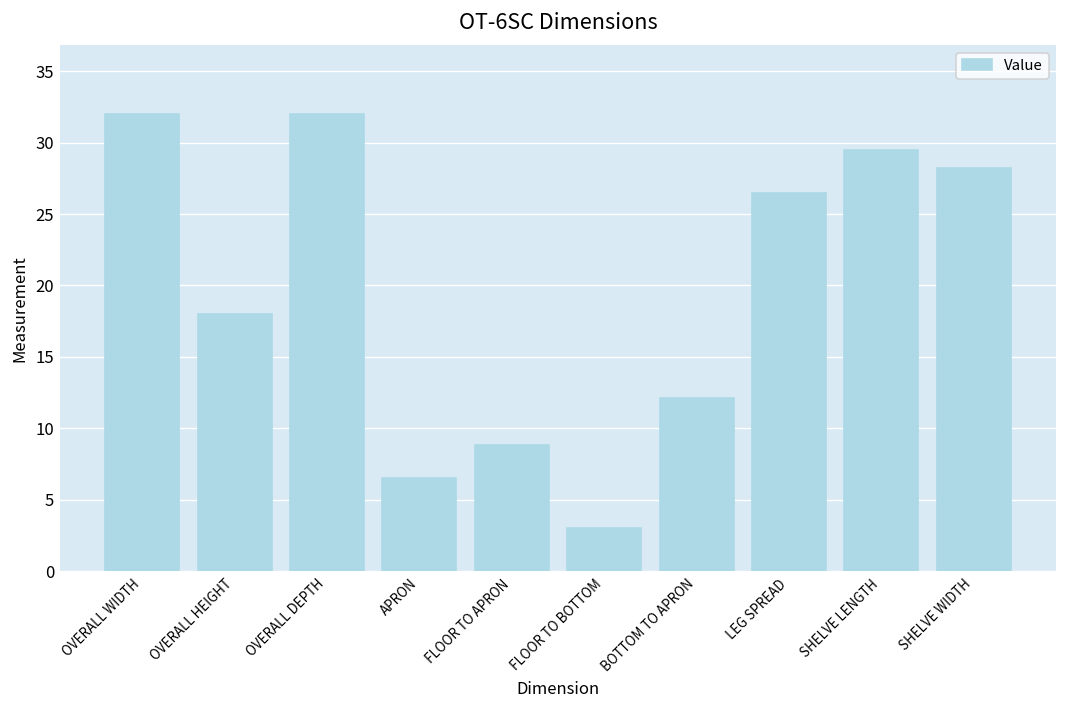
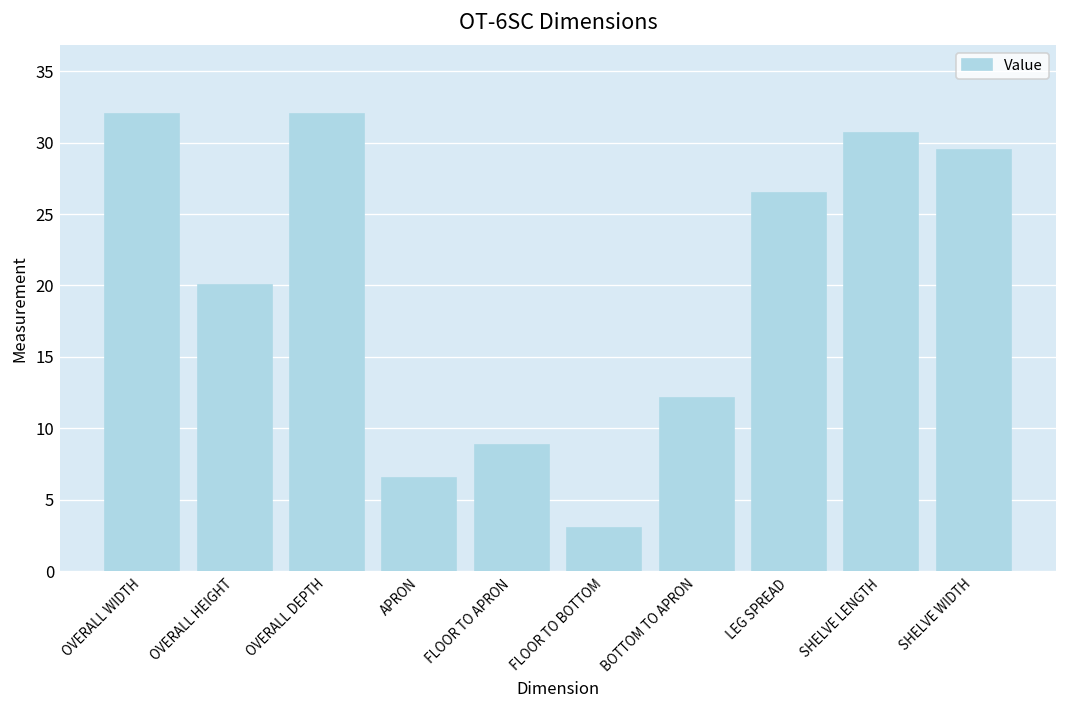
OVERALL HEIGHT: 18 -> 20
SHELVE LENGTH: 29.5 -> 30.7
SHELVE WIDTH: 28.2 -> 29.5
